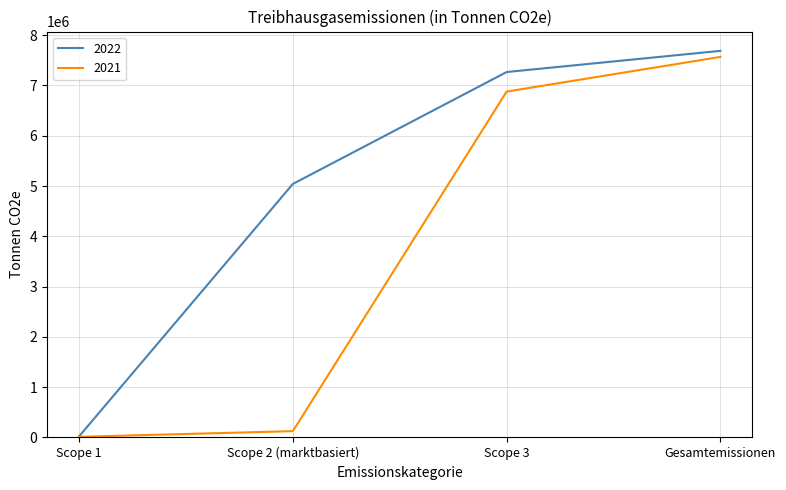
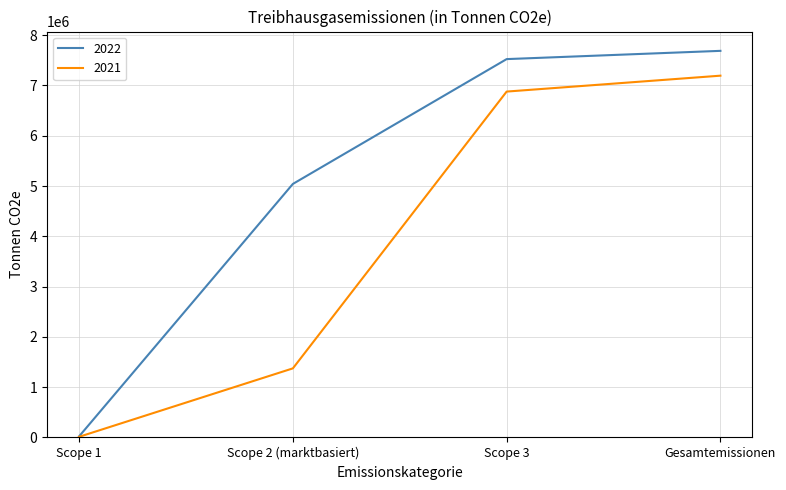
2021, Scope 2 (marktbasiert): 100000 -> 1400000
2022, Scope 3: 7300000 -> 7500000
2021, Gesamtemissionen: 7600000 -> 7200000
